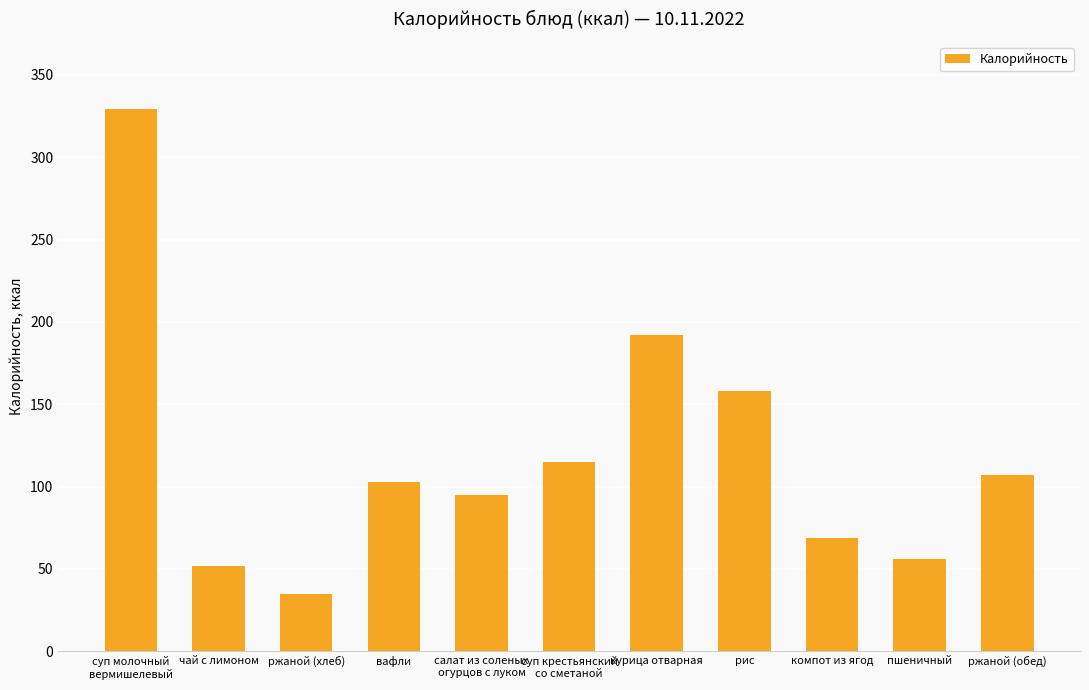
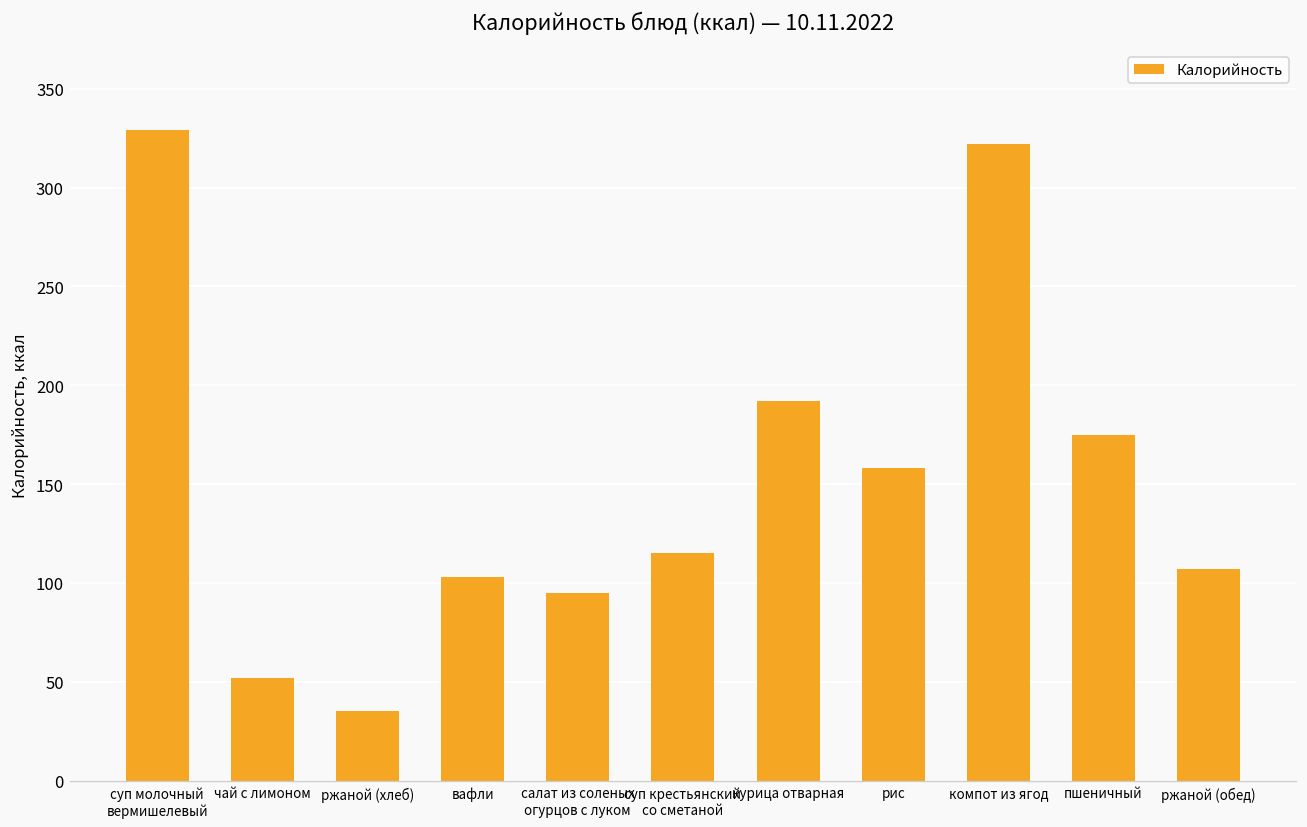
компот из ягод: 69 -> 322
пшеничный: 56 -> 175
